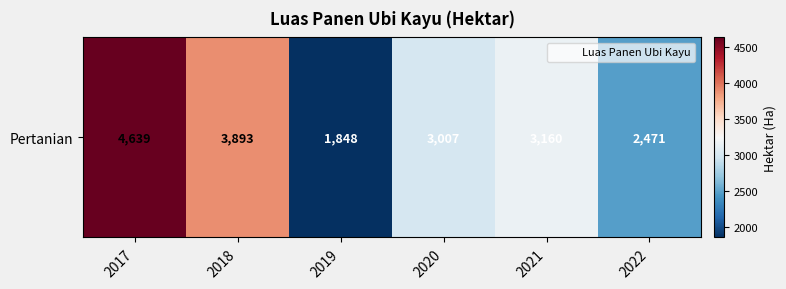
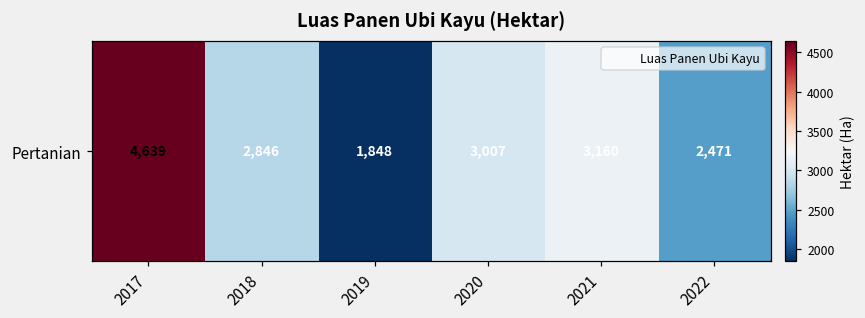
Pertanian, 2018: 3,893 -> 2,846
